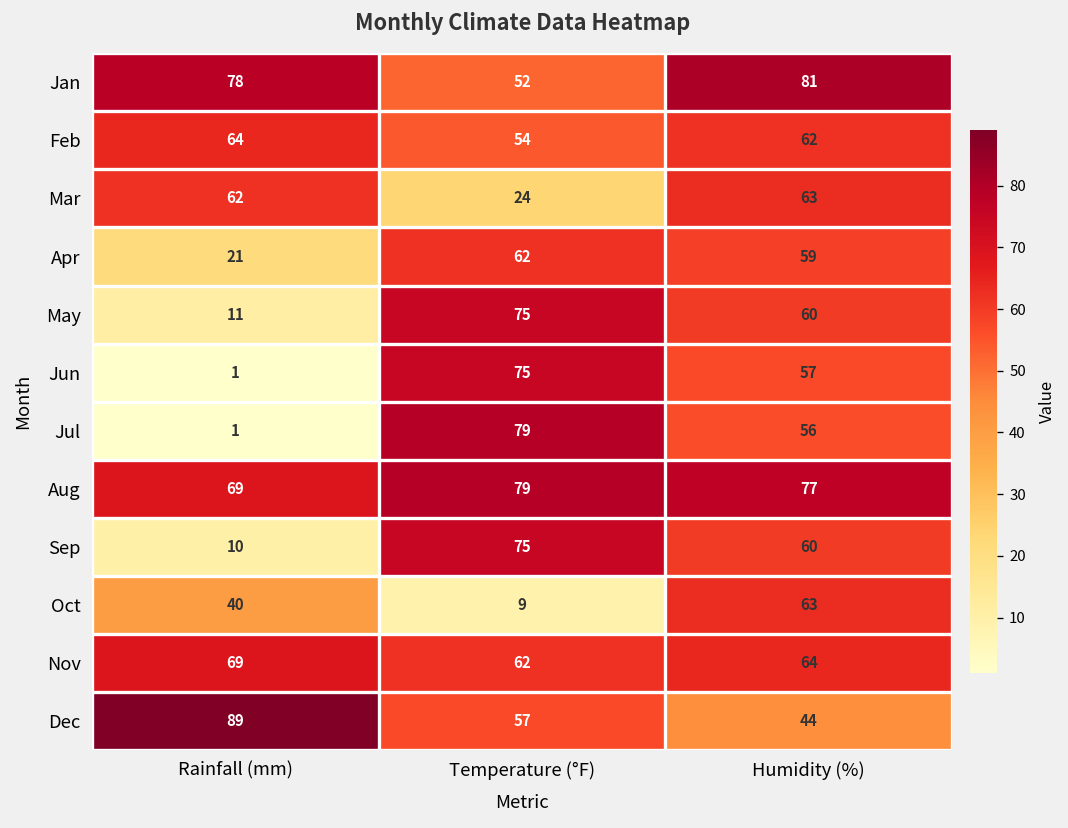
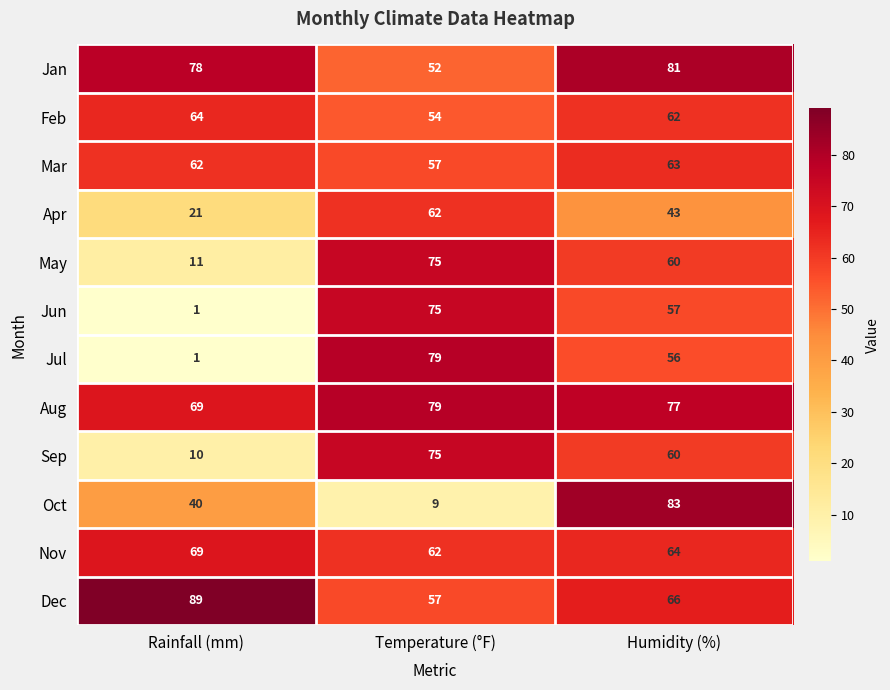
Mar, Temperature (°F): 24 -> 57
Apr, Humidity (%): 59 -> 43
Oct, Humidity (%): 63 -> 83
Dec, Humidity (%): 44 -> 66
